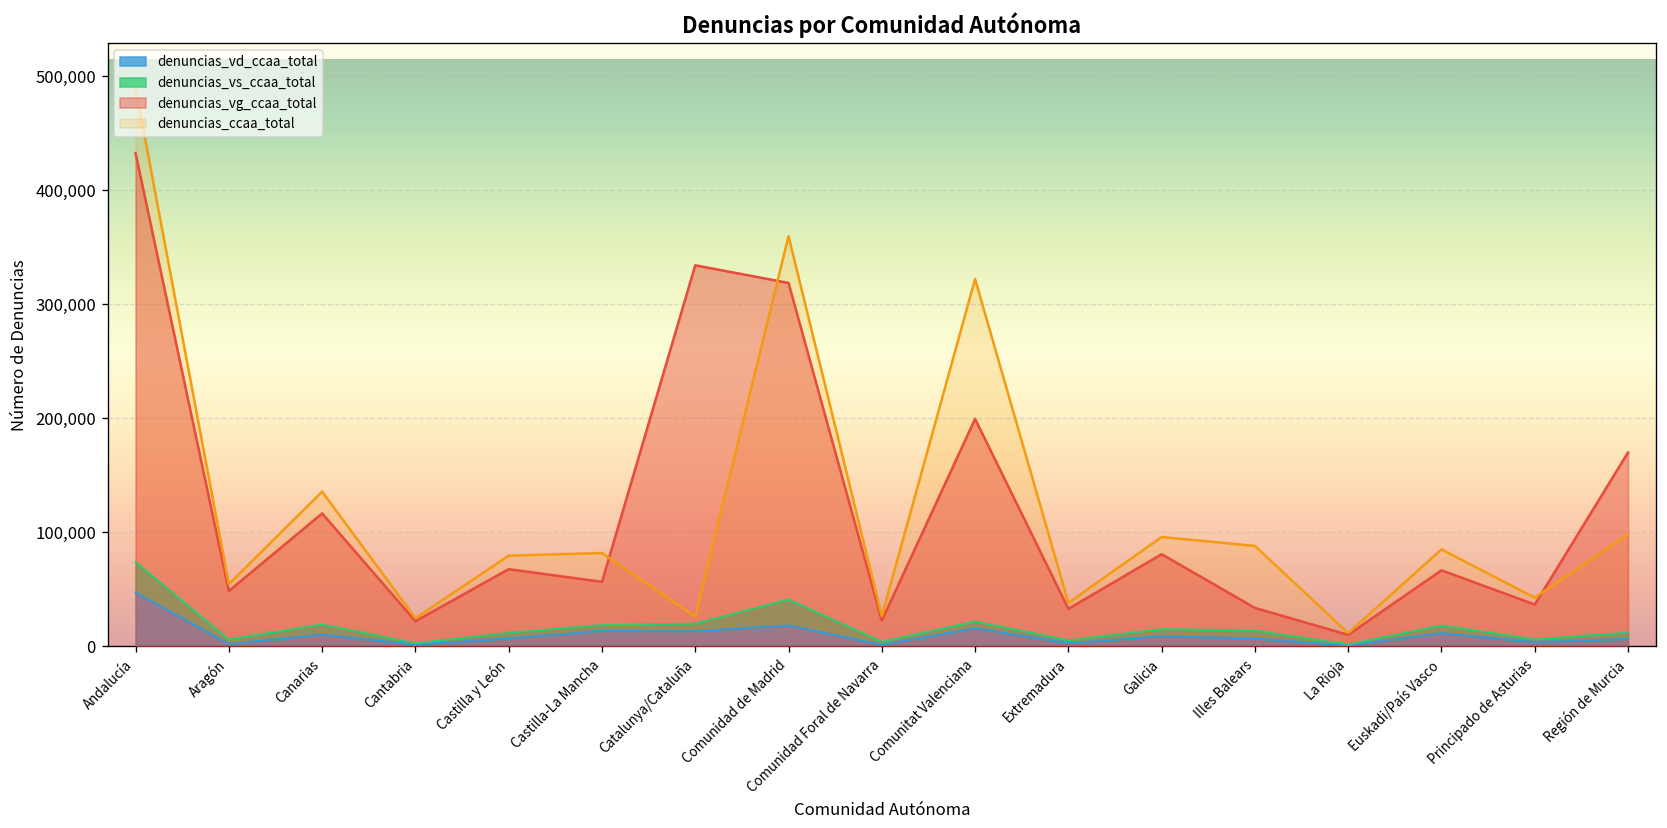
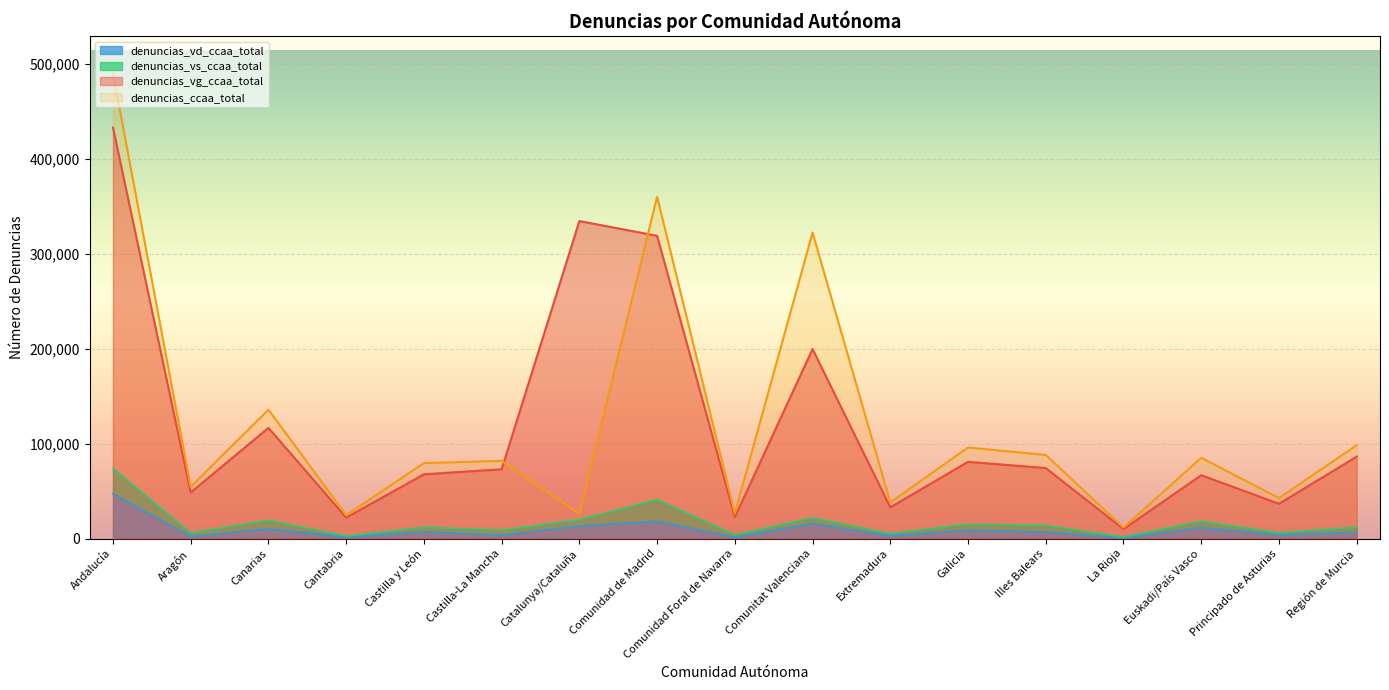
denuncias_vd_ccaa_total, Castilla-La Mancha: 10,000 -> 0
denuncias_vg_ccaa_total, Castilla-La Mancha: 60,000 -> 70,000
denuncias_vg_ccaa_total, Illes Balears: 30,000 -> 70,000
denuncias_vg_ccaa_total, Región de Murcia: 170,000 -> 90,000
